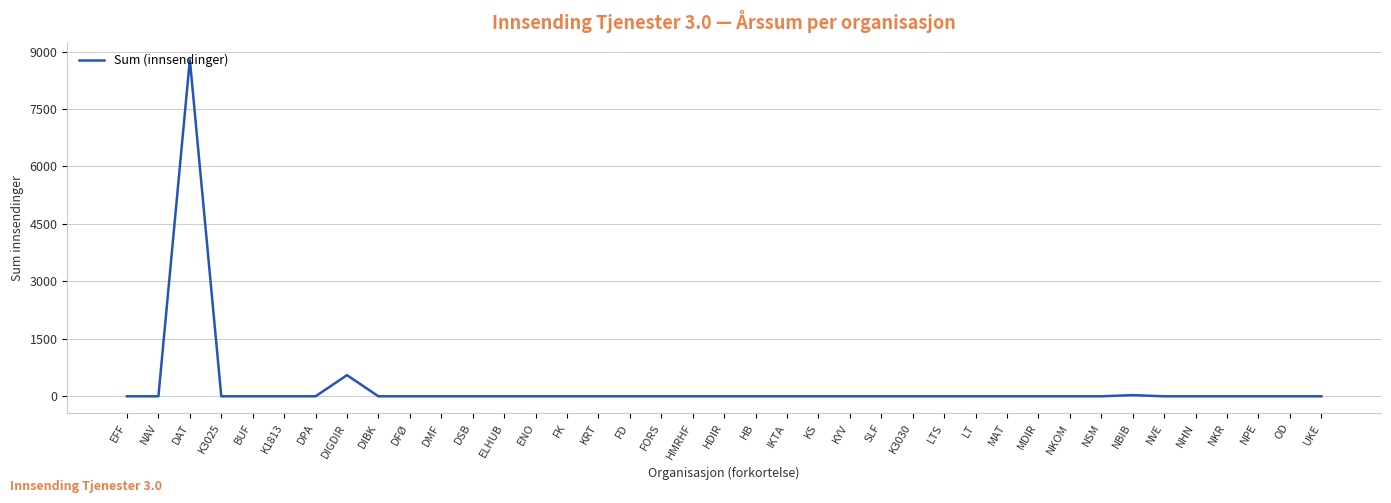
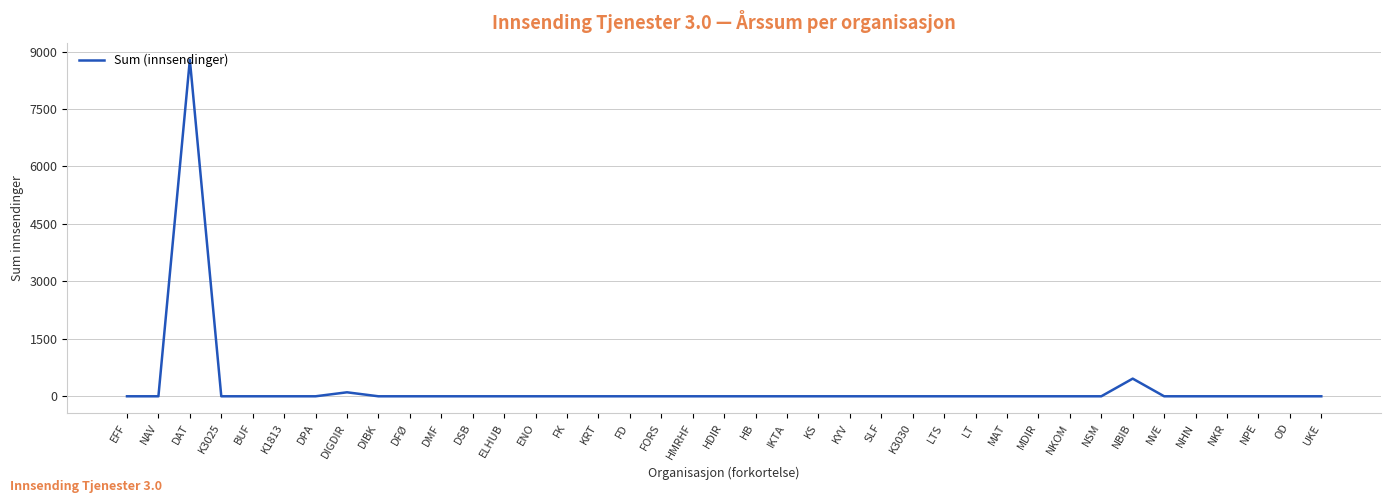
DIGDIR: 600 -> 100
NBIB: 0 -> 500
